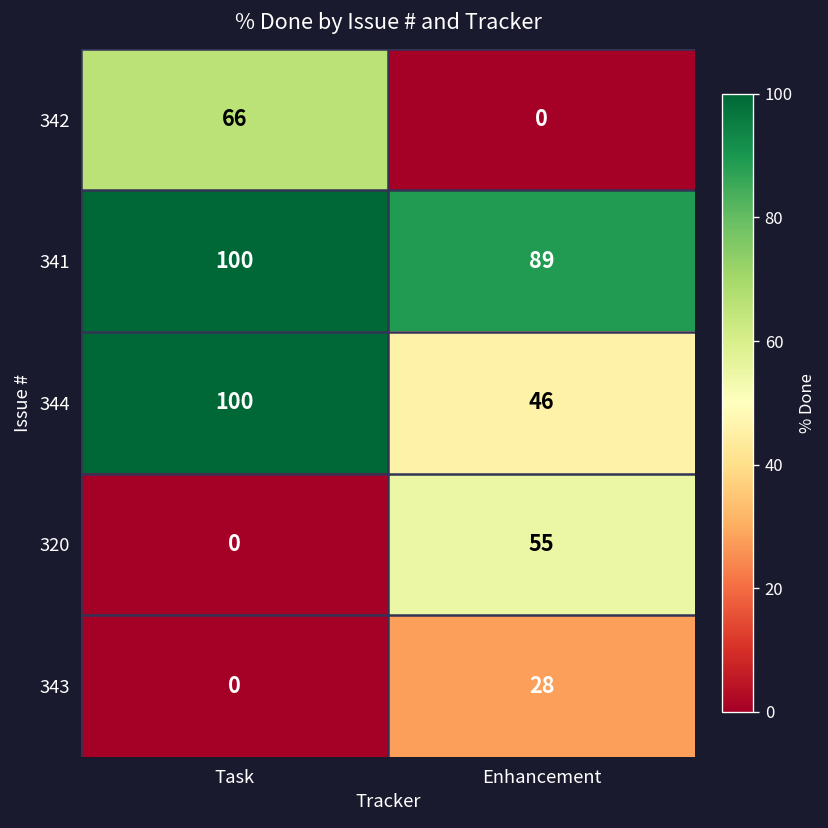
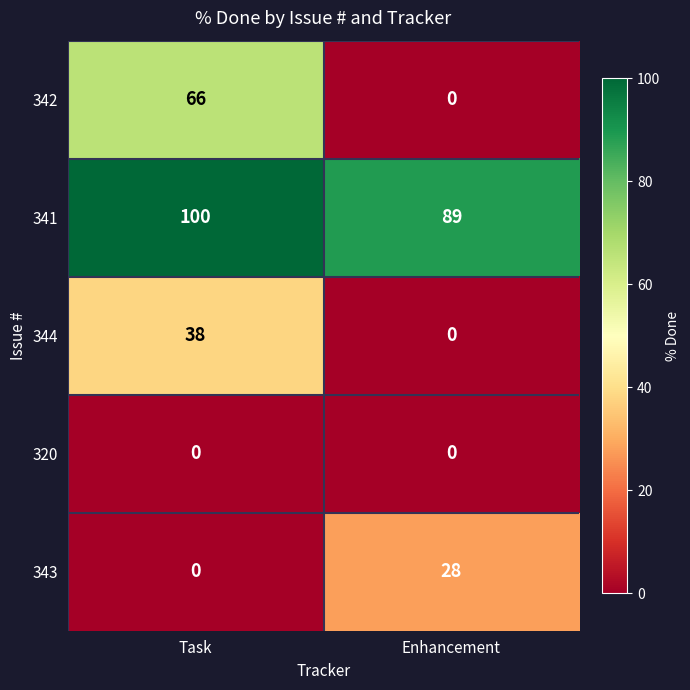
344, Task: 100 -> 38
344, Enhancement: 46 -> 0
320, Enhancement: 55 -> 0
